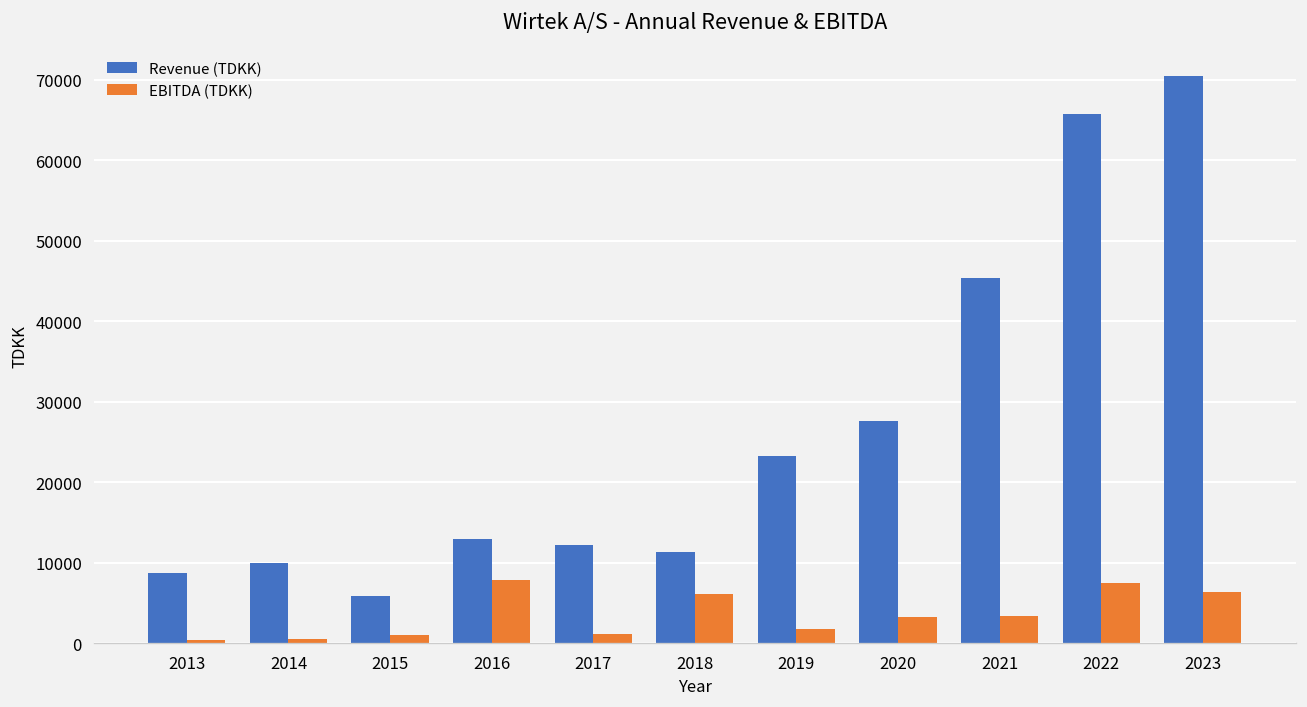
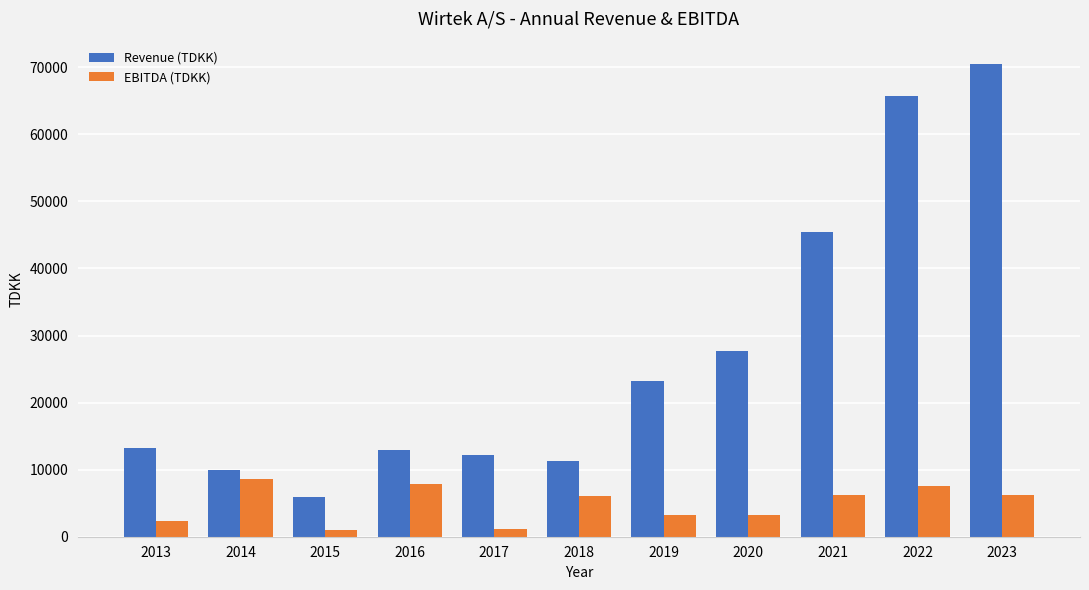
Revenue (TDKK), 2013: 9000 -> 13000
EBITDA (TDKK), 2013: 0 -> 2000
EBITDA (TDKK), 2014: 0 -> 9000
EBITDA (TDKK), 2019: 2000 -> 3000
EBITDA (TDKK), 2021: 3000 -> 6000
